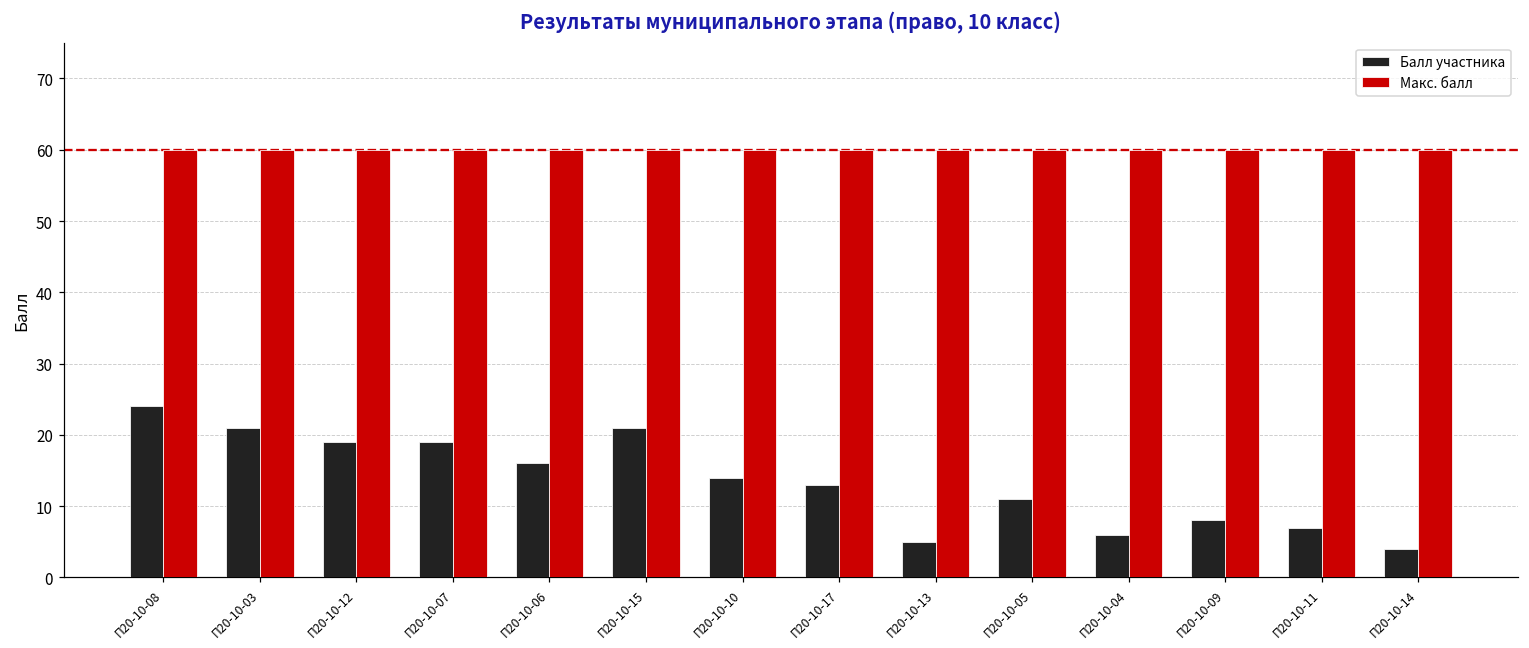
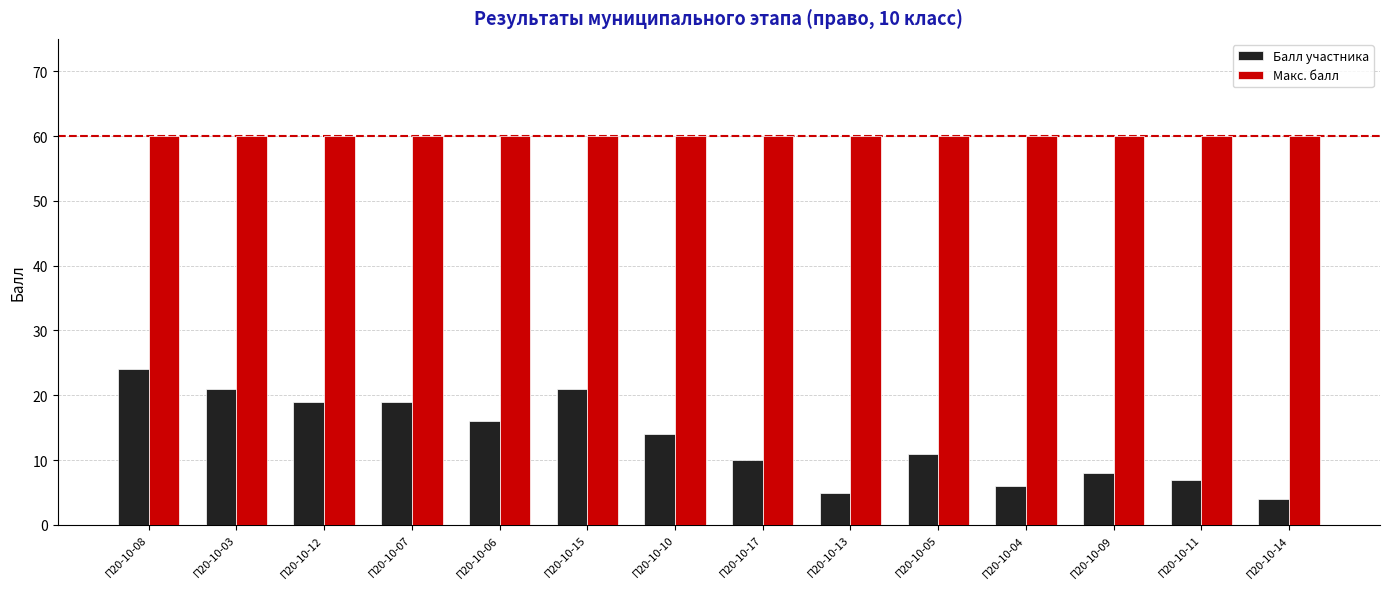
Балл участника, П20-10-17: 13 -> 10
